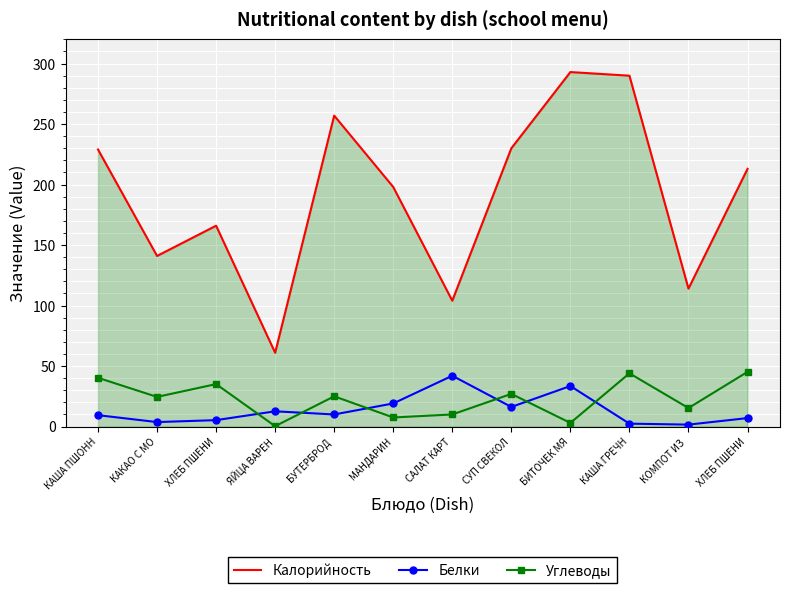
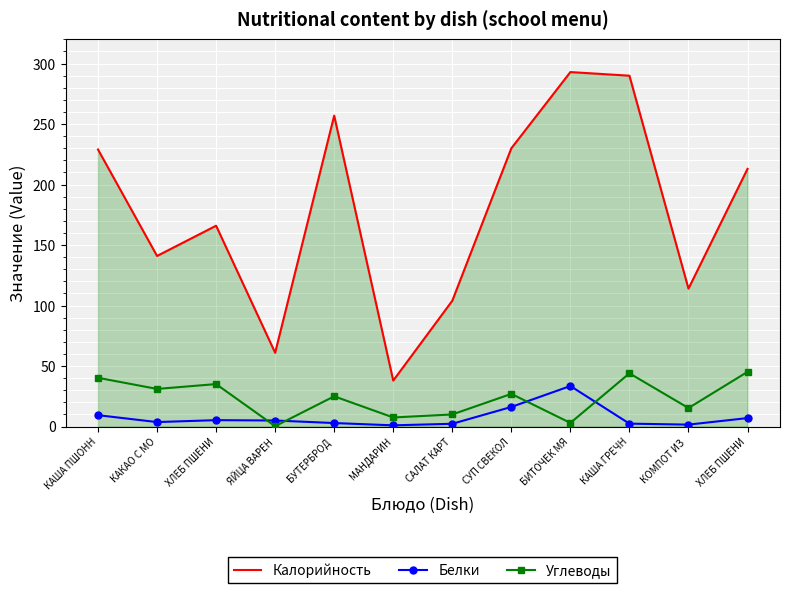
Углеводы, КАКАО С МО: 25 -> 31
Белки, ЯЙЦА ВАРЕН: 13 -> 5
Белки, БУТЕРБРОД: 10 -> 3
Калорийность, МАНДАРИН: 198 -> 38
Белки, МАНДАРИН: 19 -> 1
Белки, САЛАТ КАРТ: 42 -> 2
